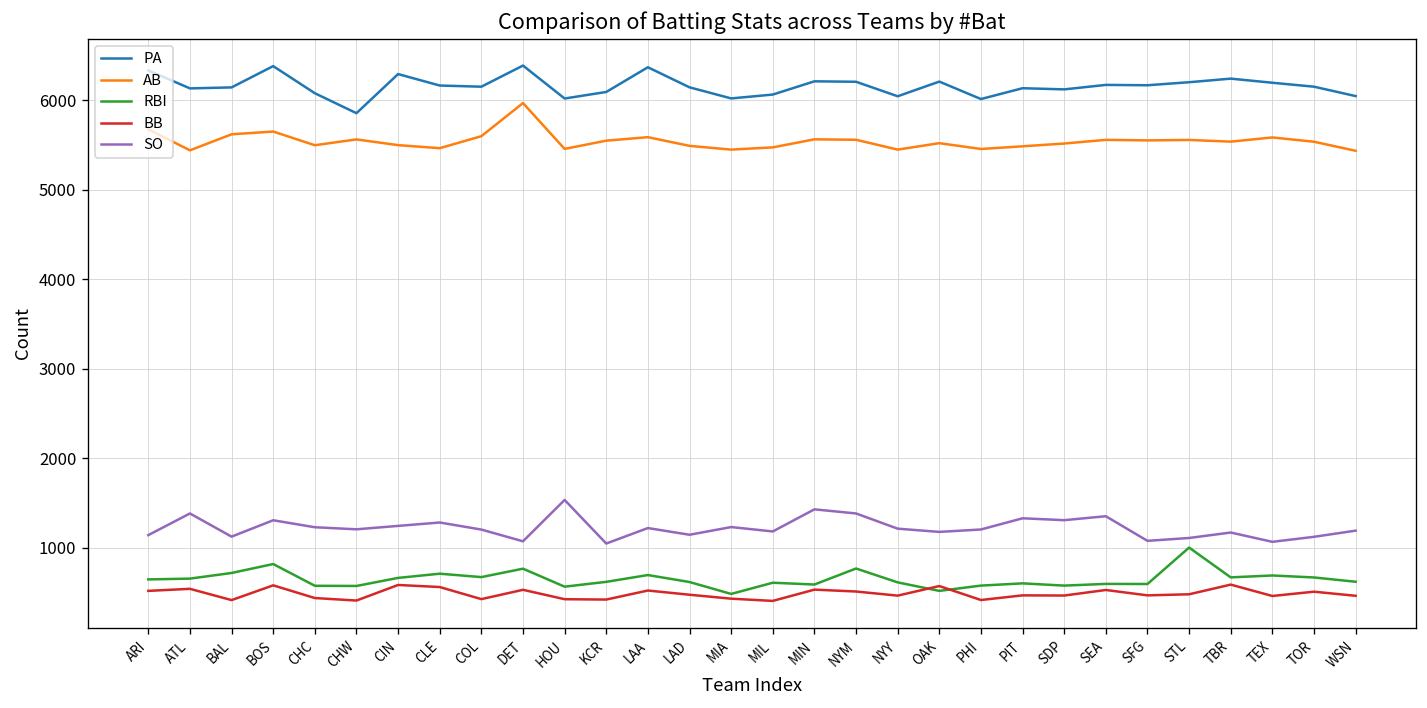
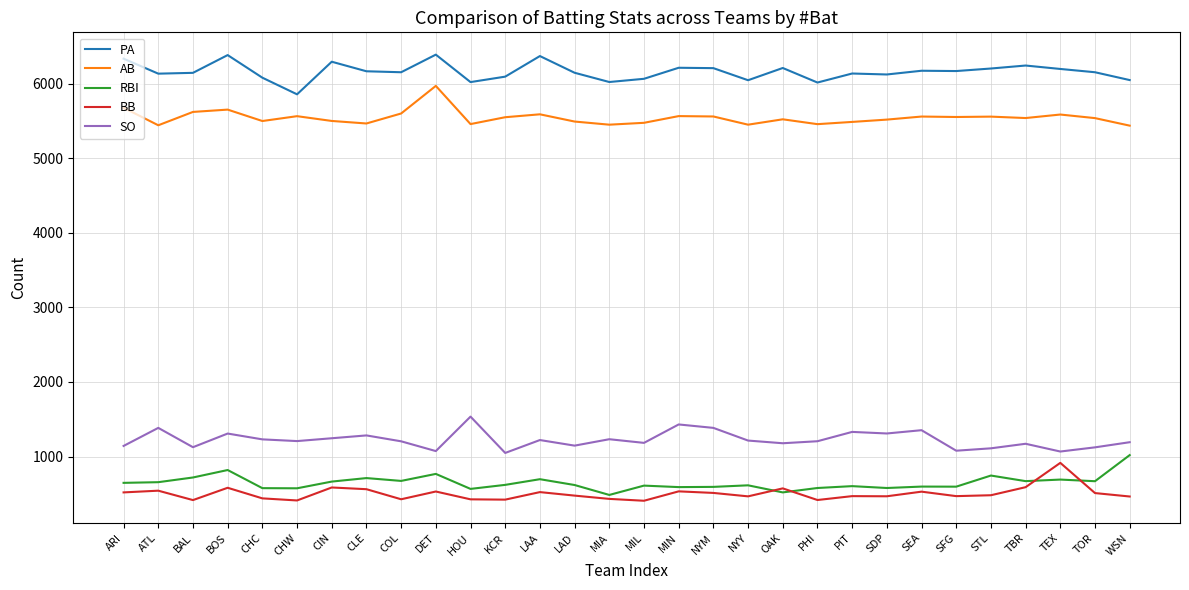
RBI, NYM: 800 -> 600
RBI, STL: 1000 -> 700
BB, TEX: 500 -> 900
RBI, WSN: 600 -> 1000
